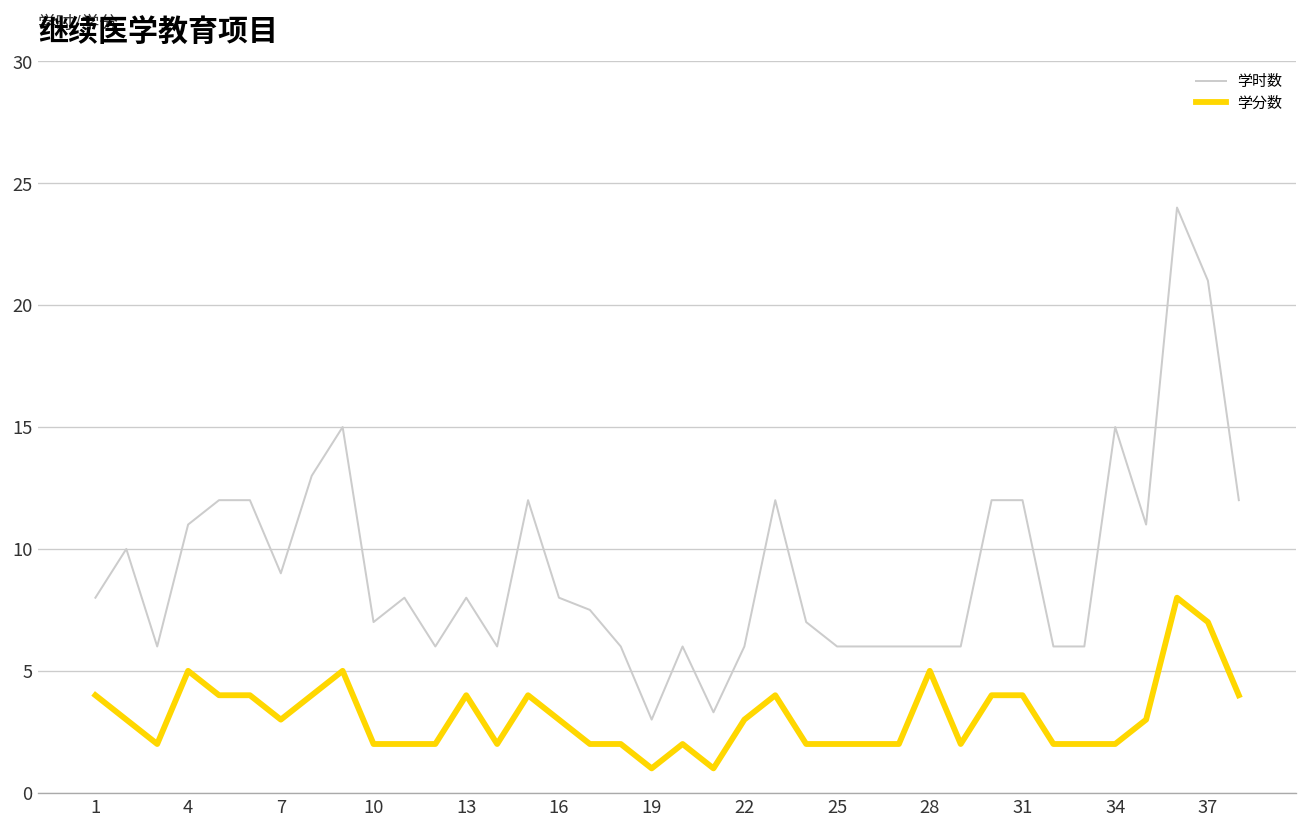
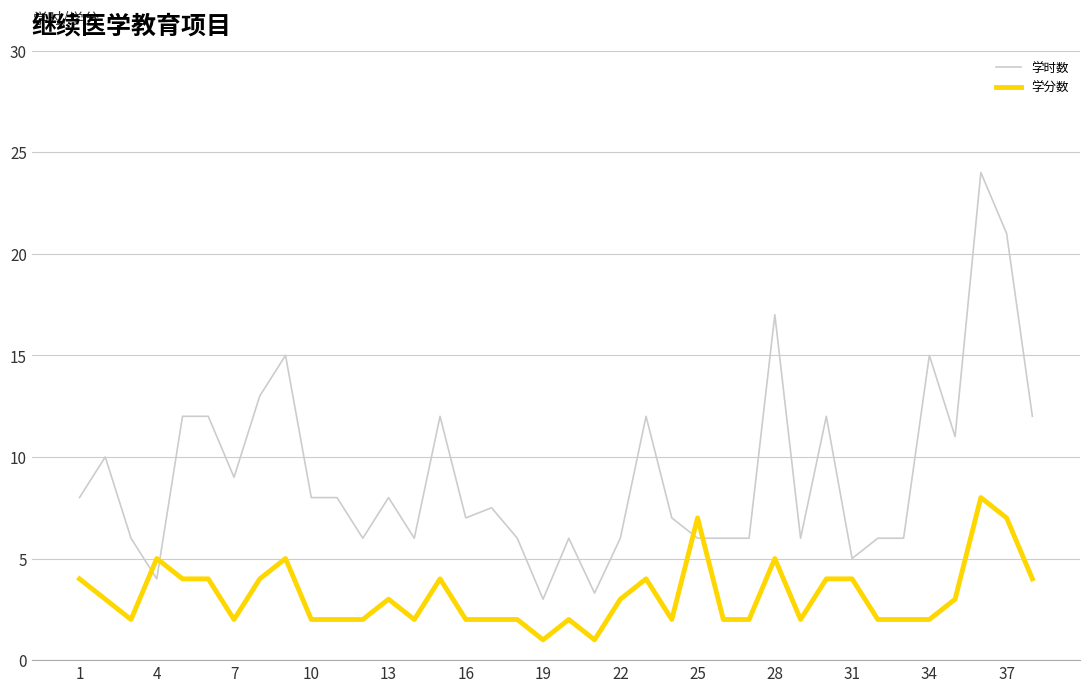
学时数, 4: 11 -> 4
学分数, 7: 3 -> 2
学时数, 10: 7 -> 8
学分数, 13: 4 -> 3
学时数, 16: 8 -> 7
学分数, 16: 3 -> 2
学分数, 25: 2 -> 7
学时数, 28: 6 -> 17
学时数, 31: 12 -> 5
